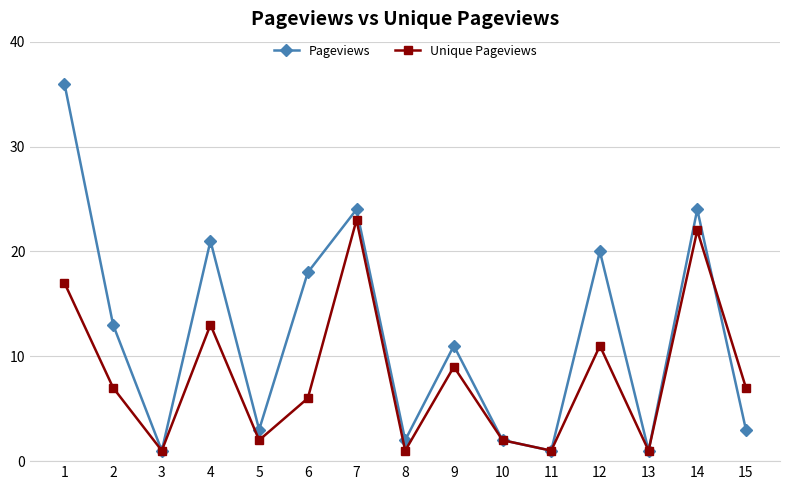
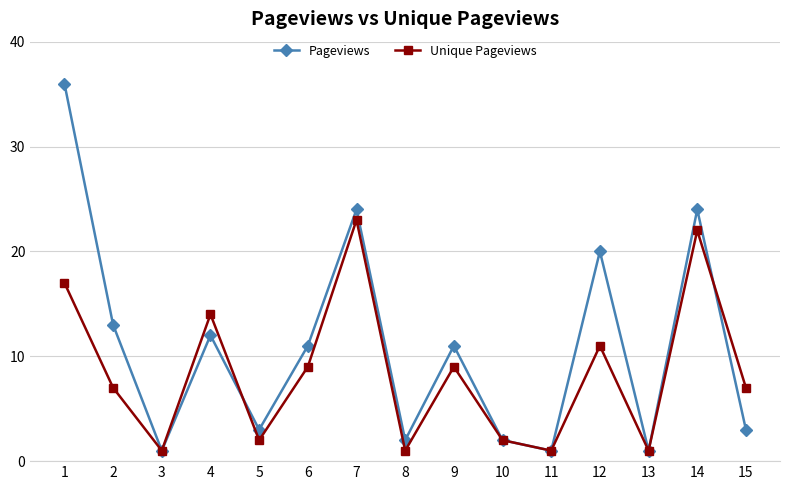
Pageviews, 4: 21 -> 12
Unique Pageviews, 4: 13 -> 14
Pageviews, 6: 18 -> 11
Unique Pageviews, 6: 6 -> 9
